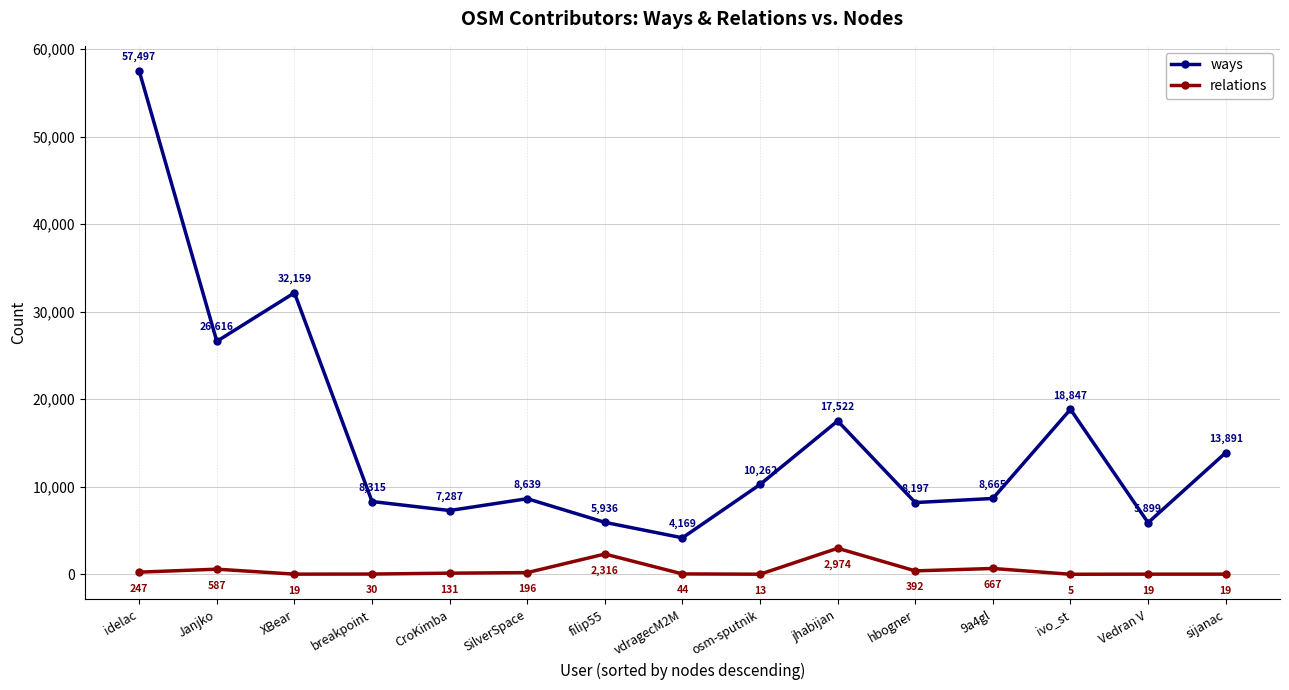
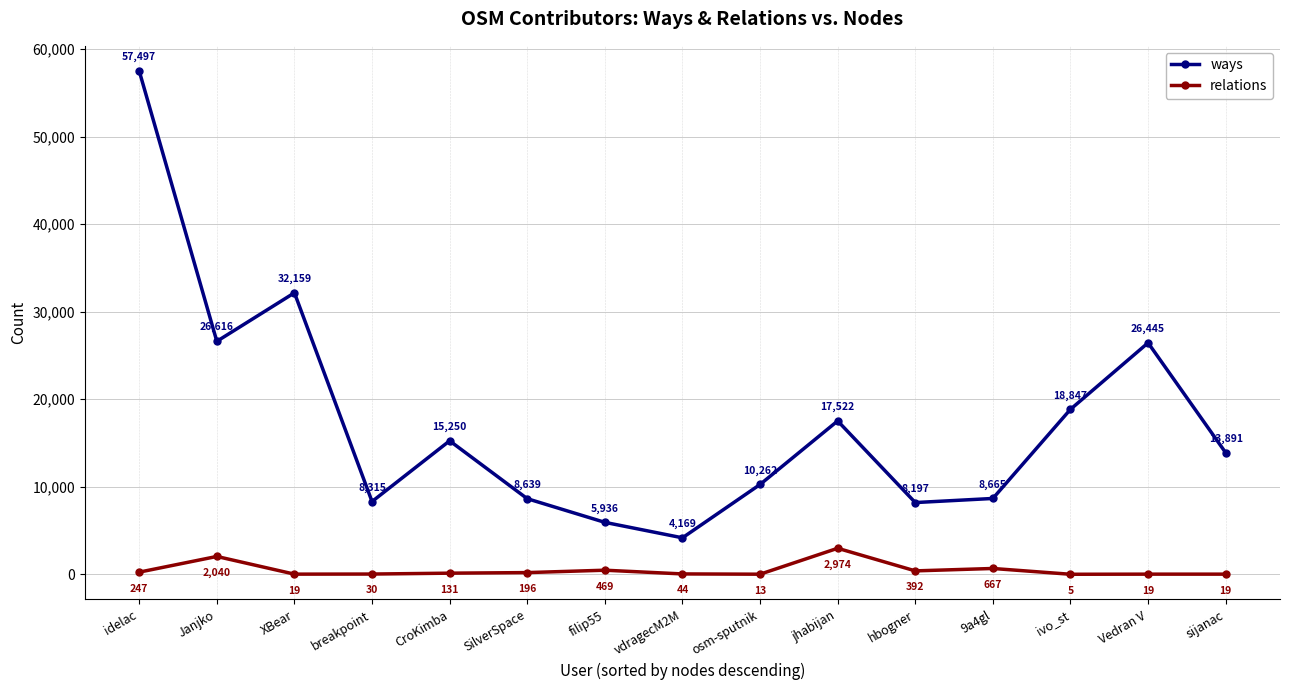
relations, Janjko: 587 -> 2,040
ways, CroKimba: 7,287 -> 15,250
relations, filip55: 2,316 -> 469
ways, Vedran V: 5,899 -> 26,445
